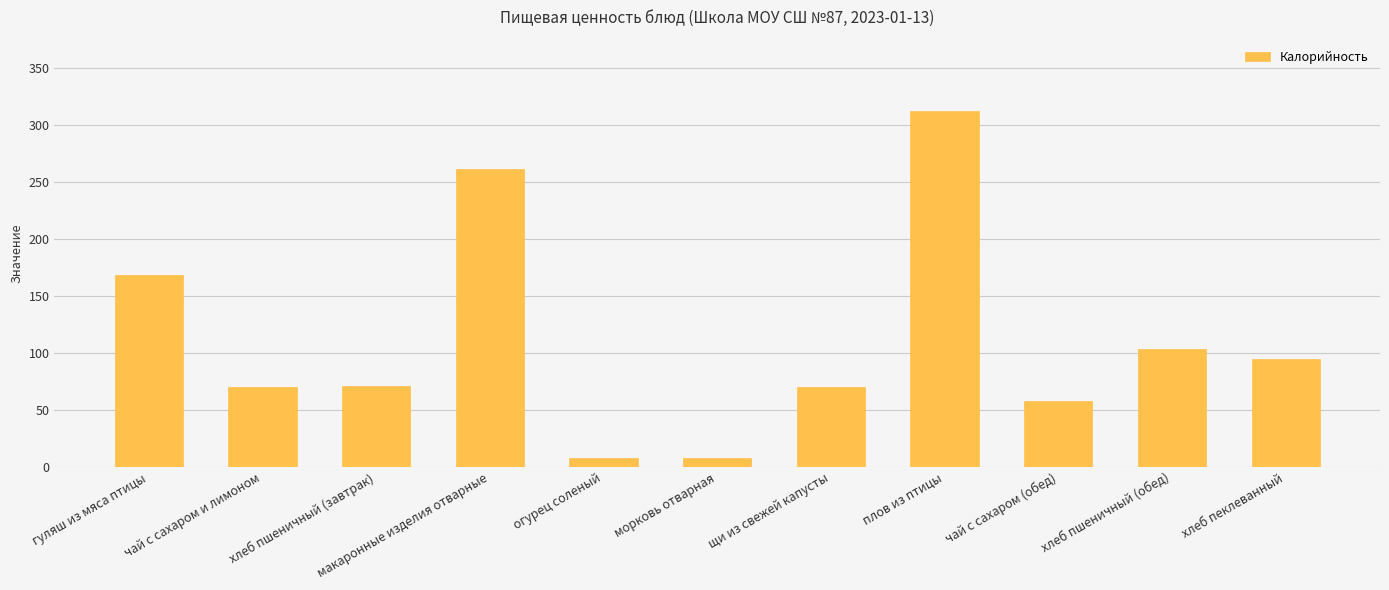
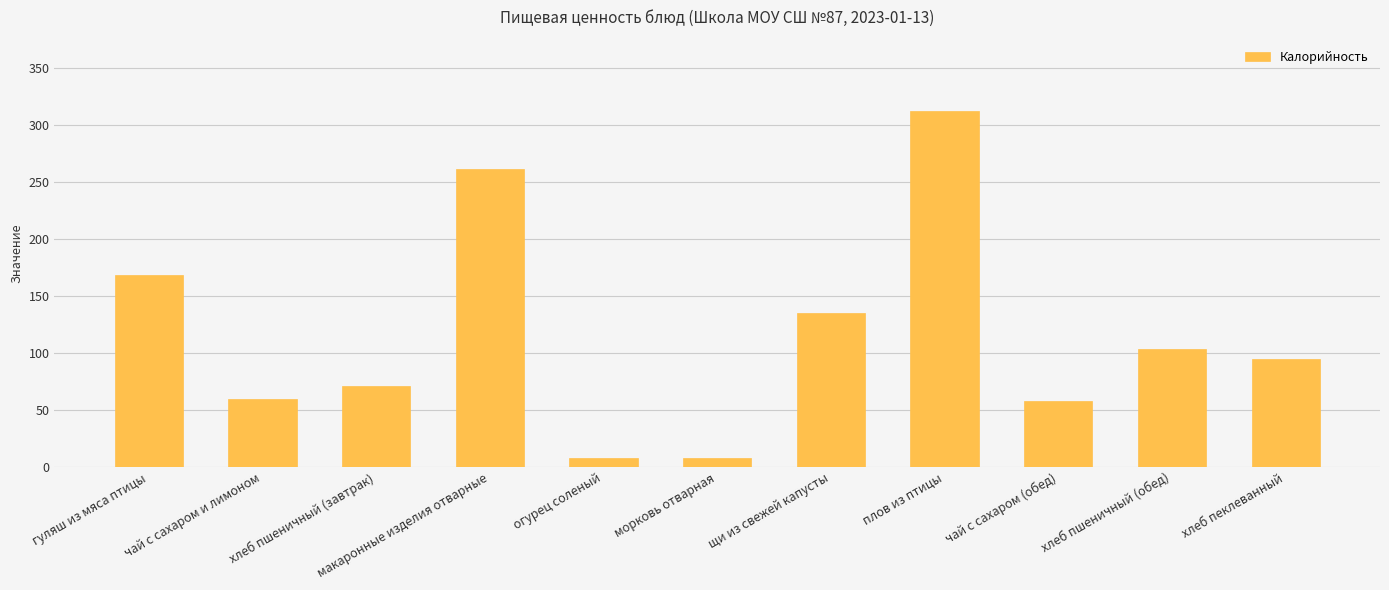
чай с сахаром и лимоном: 70 -> 60
щи из свежей капусты: 70 -> 135
